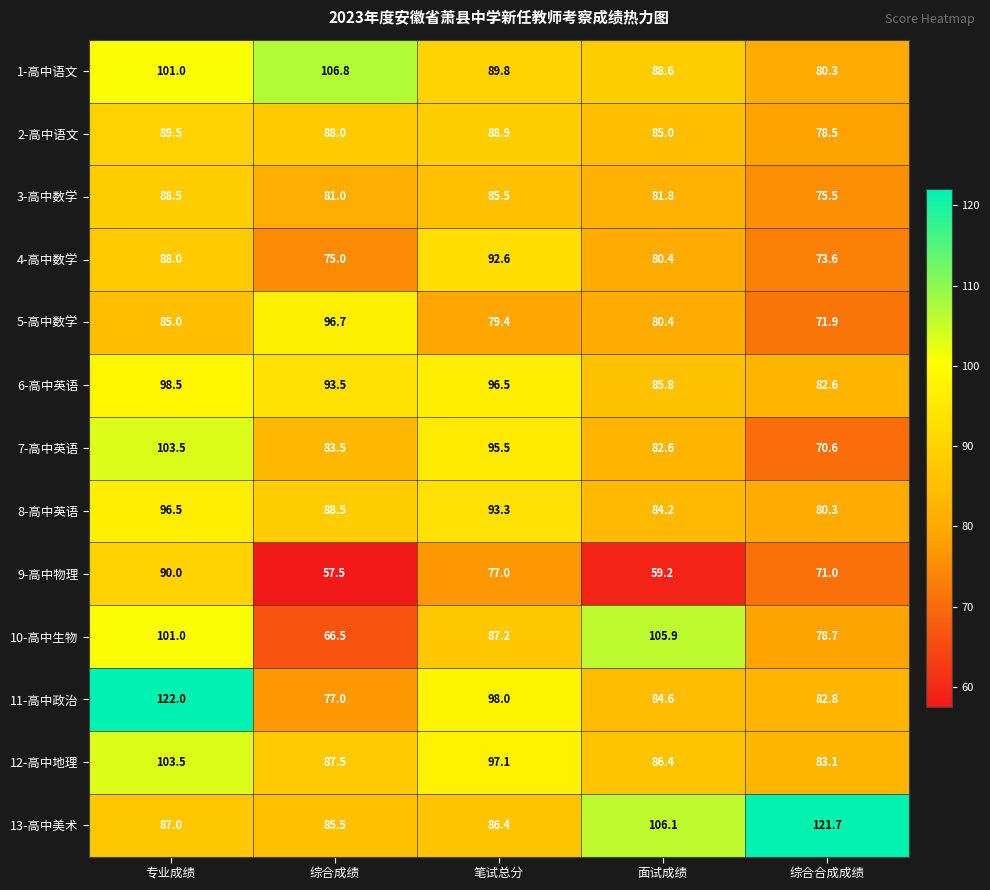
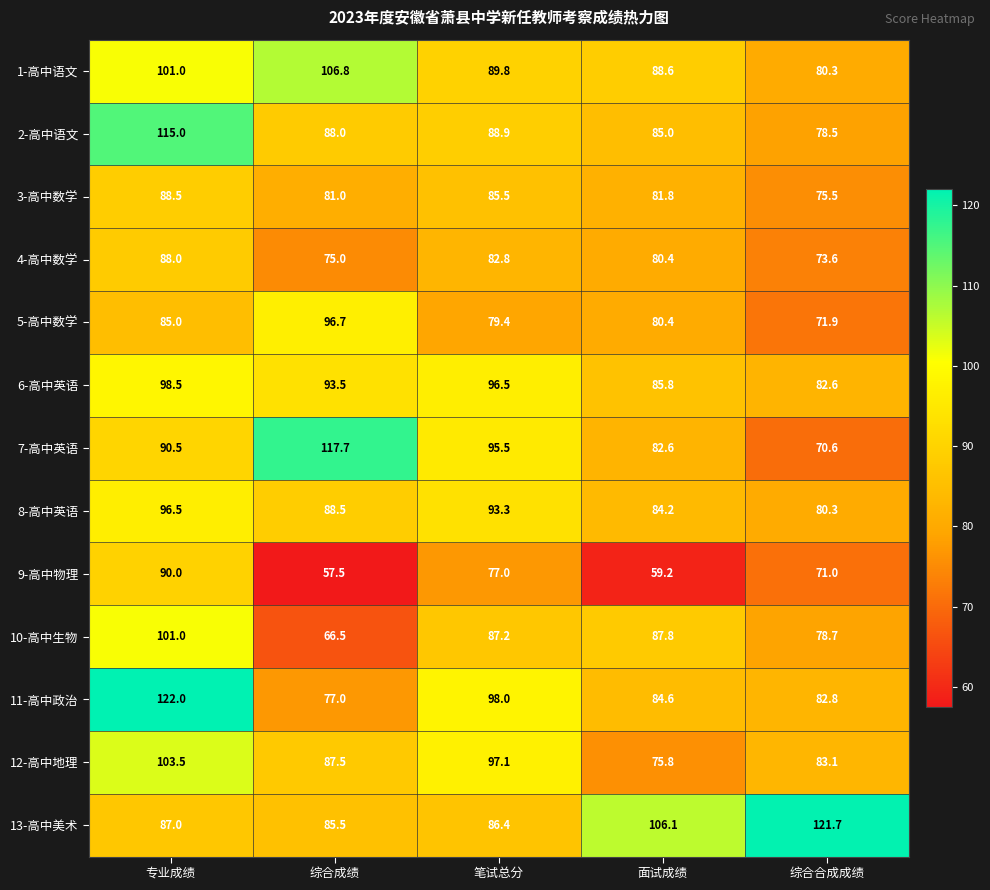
2-高中语文, 专业成绩: 89.5 -> 115.0
4-高中数学, 笔试总分: 92.6 -> 82.8
7-高中英语, 专业成绩: 103.5 -> 90.5
7-高中英语, 综合成绩: 83.5 -> 117.7
10-高中生物, 面试成绩: 105.9 -> 87.8
12-高中地理, 面试成绩: 86.4 -> 75.8
